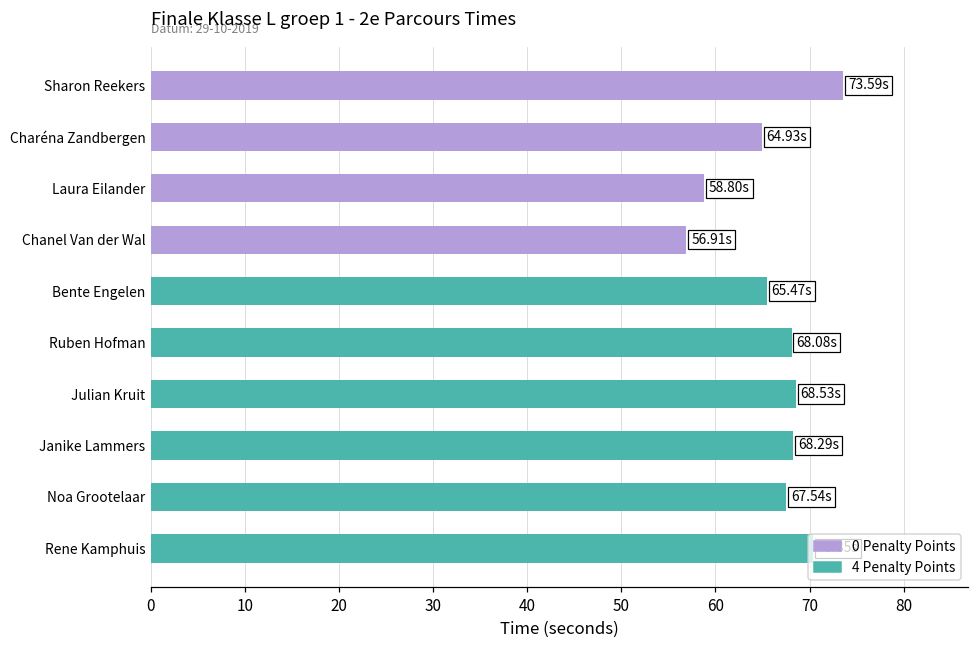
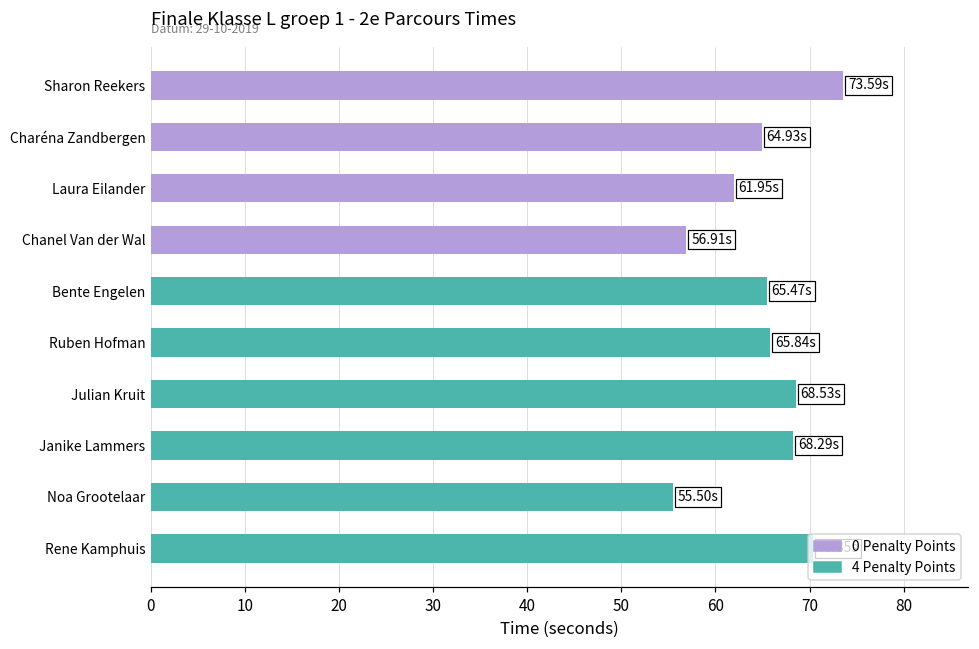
Laura Eilander: 58.80s -> 61.95s
Ruben Hofman: 68.08s -> 65.84s
Noa Grootelaar: 67.54s -> 55.50s
